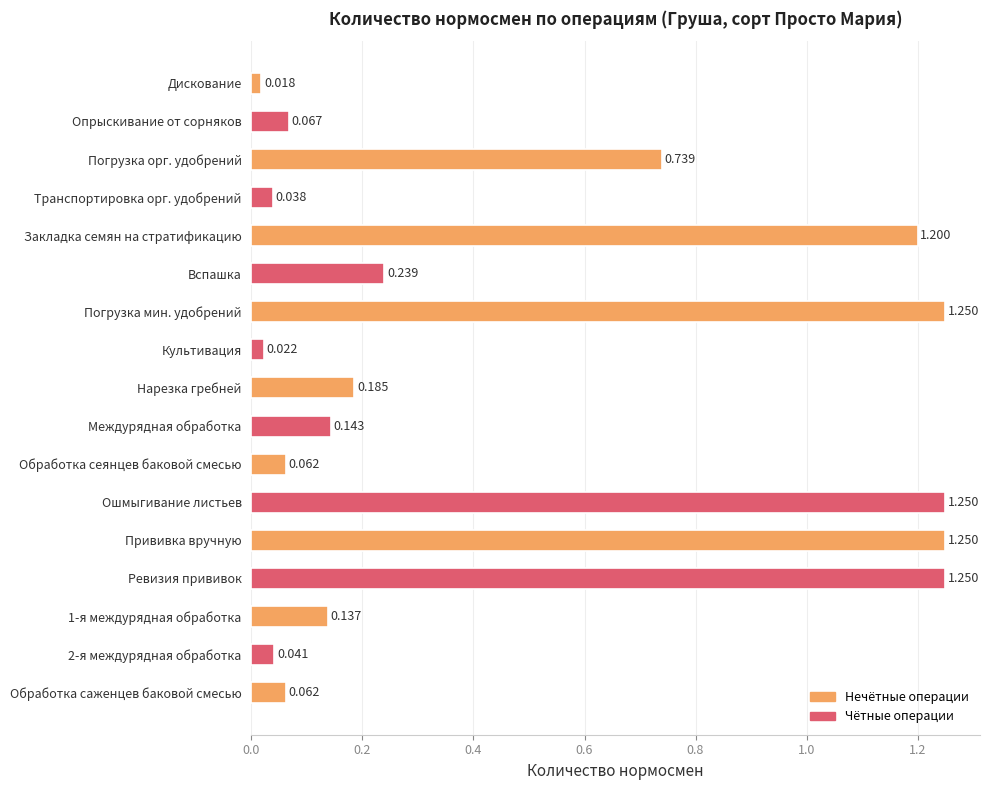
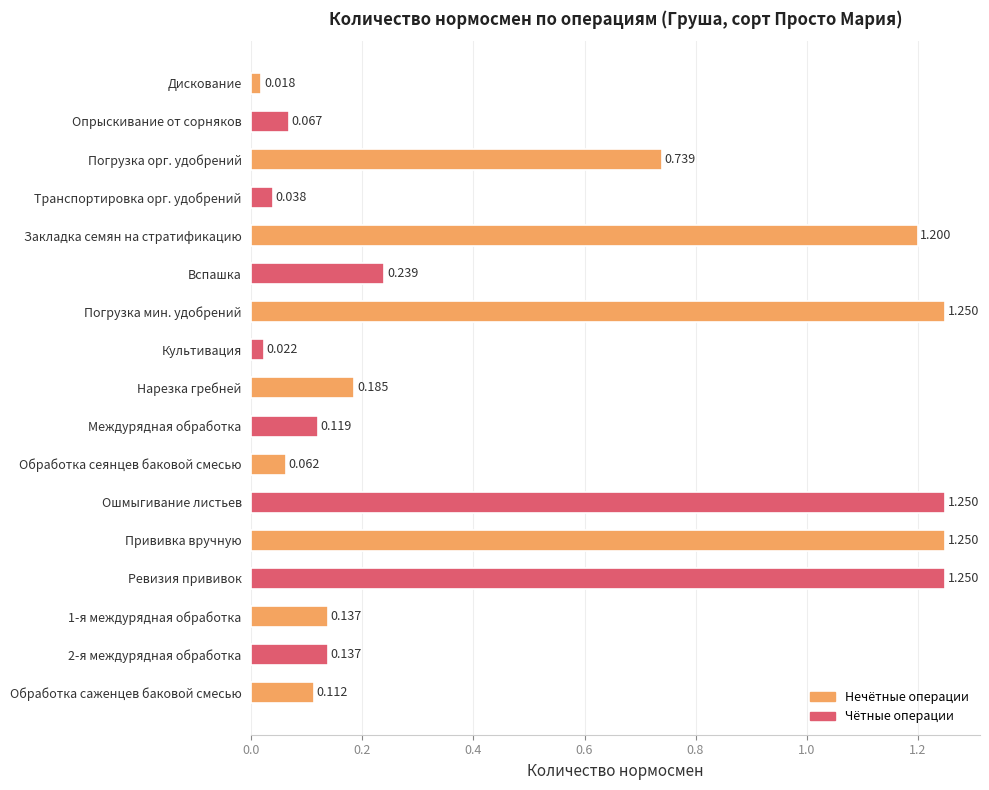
Междурядная обработка: 0.143 -> 0.119
2-я междурядная обработка: 0.041 -> 0.137
Обработка саженцев баковой смесью: 0.062 -> 0.112
